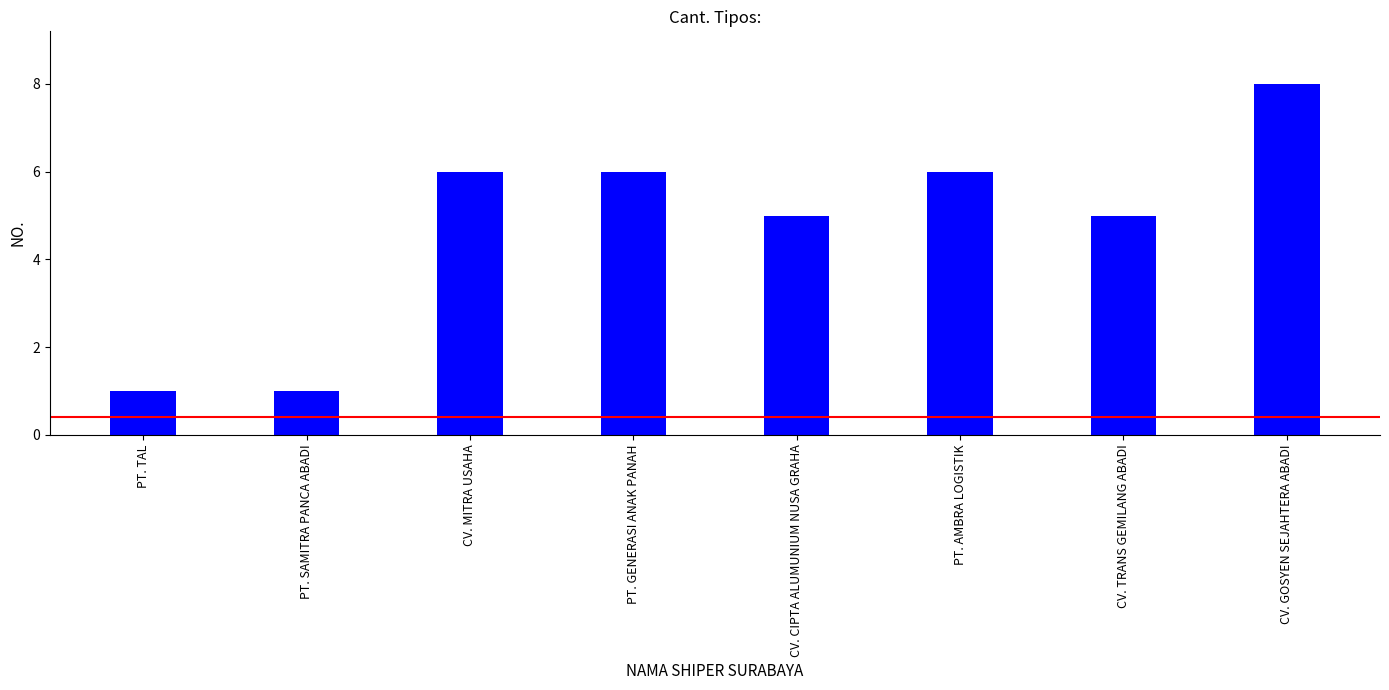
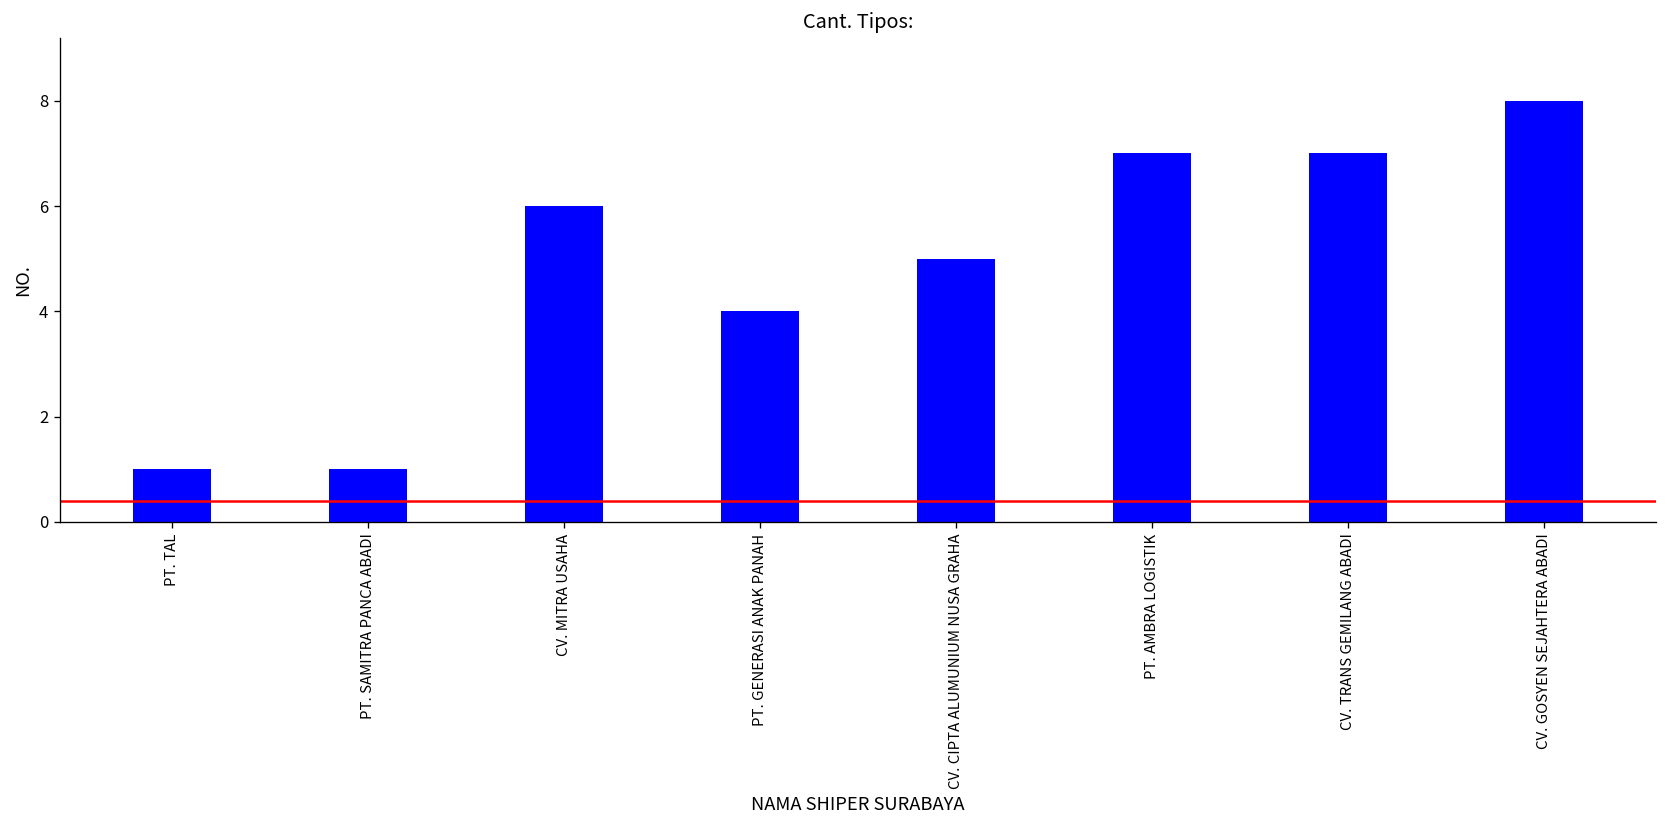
PT. GENERASI ANAK PANAH: 6 -> 4
PT. AMBRA LOGISTIK: 6 -> 7
CV. TRANS GEMILANG ABADI: 5 -> 7
